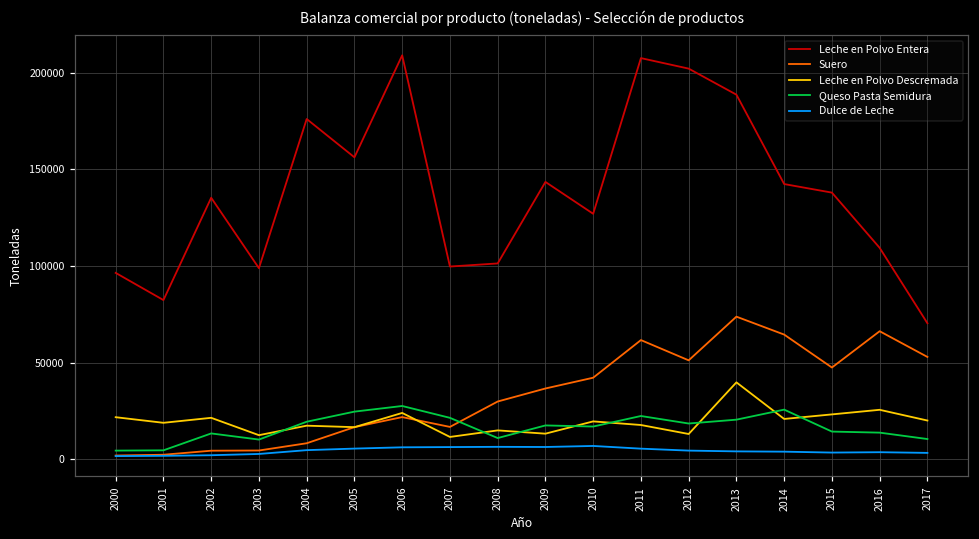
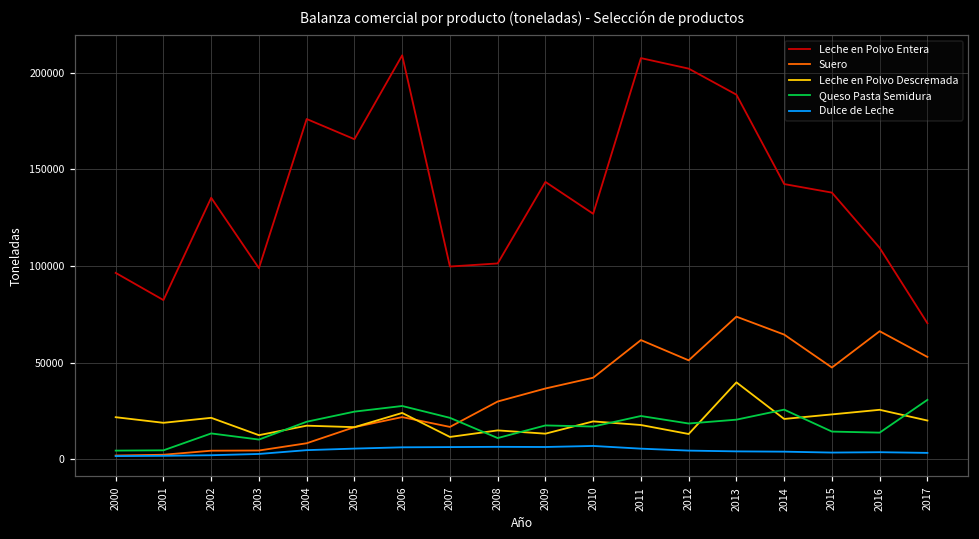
Leche en Polvo Entera, 2005: 156000 -> 166000
Queso Pasta Semidura, 2017: 11000 -> 31000
